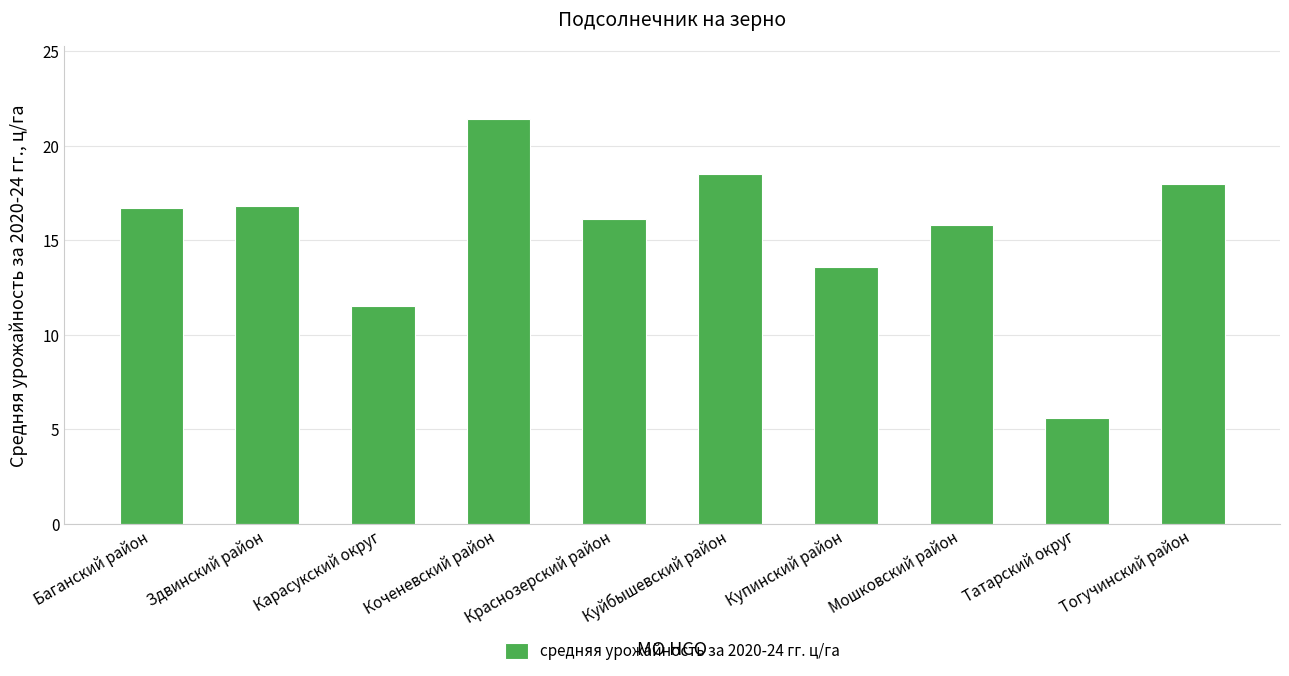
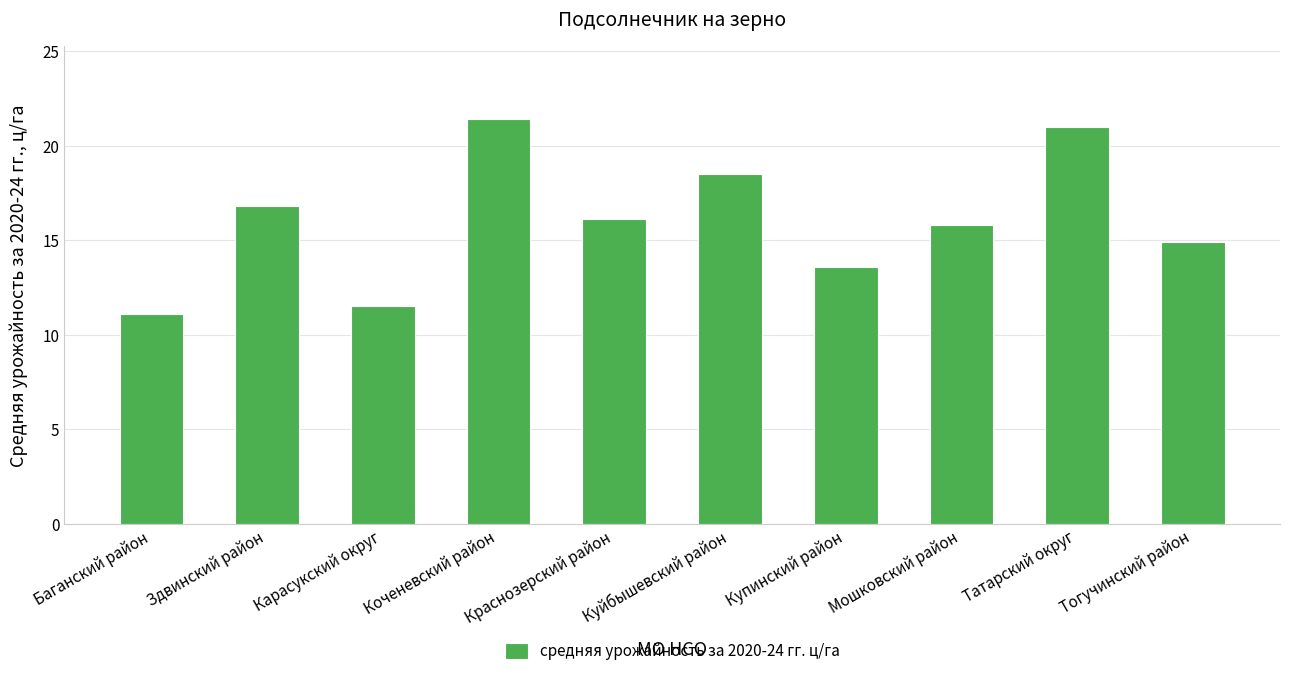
Баганский район: 16.7 -> 11.1
Татарский округ: 5.6 -> 21.0
Тогучинский район: 18.0 -> 14.9
